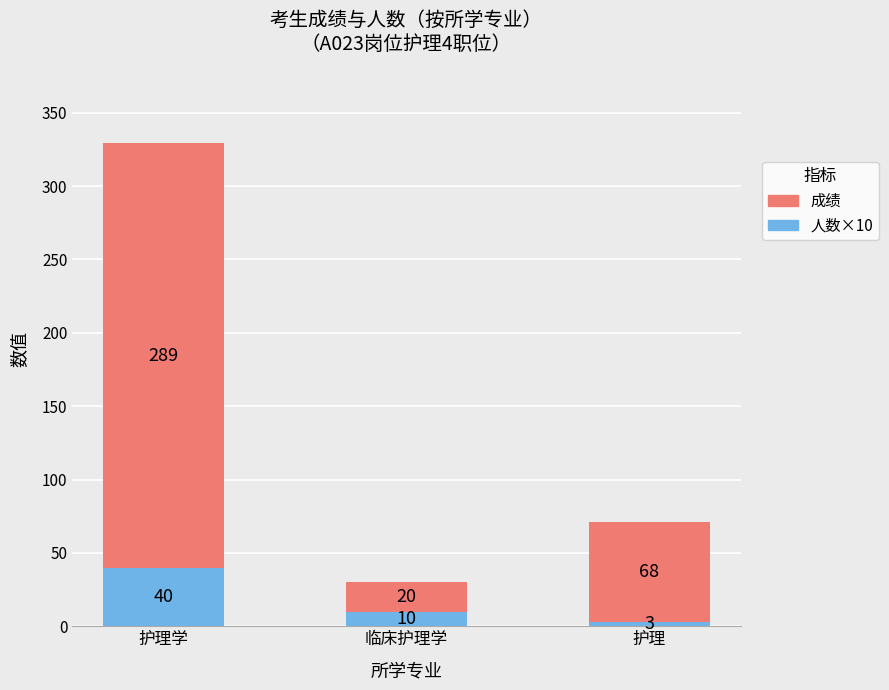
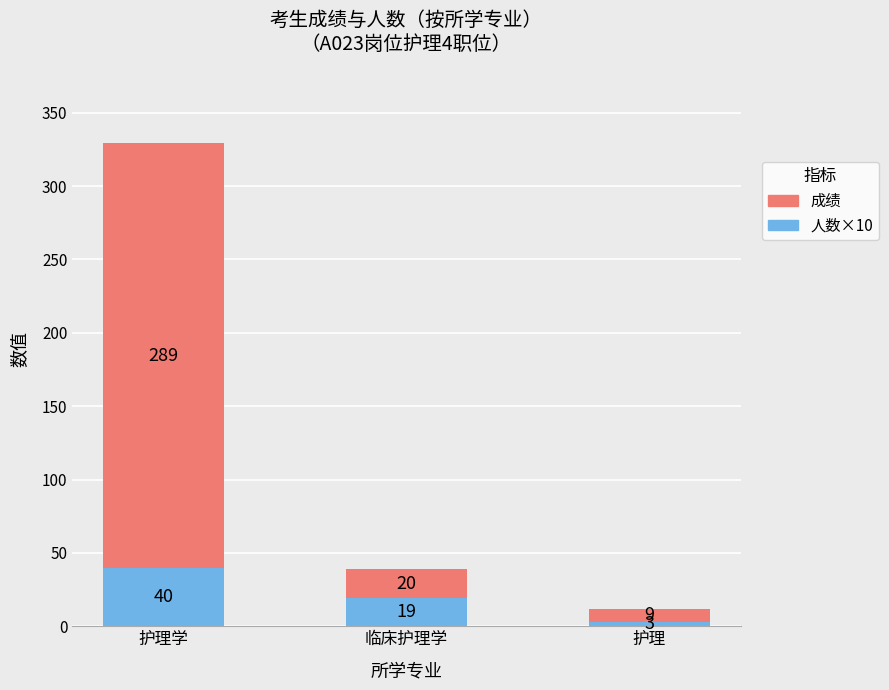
人数×10, 临床护理学: 10 -> 19
成绩, 护理: 68 -> 9
